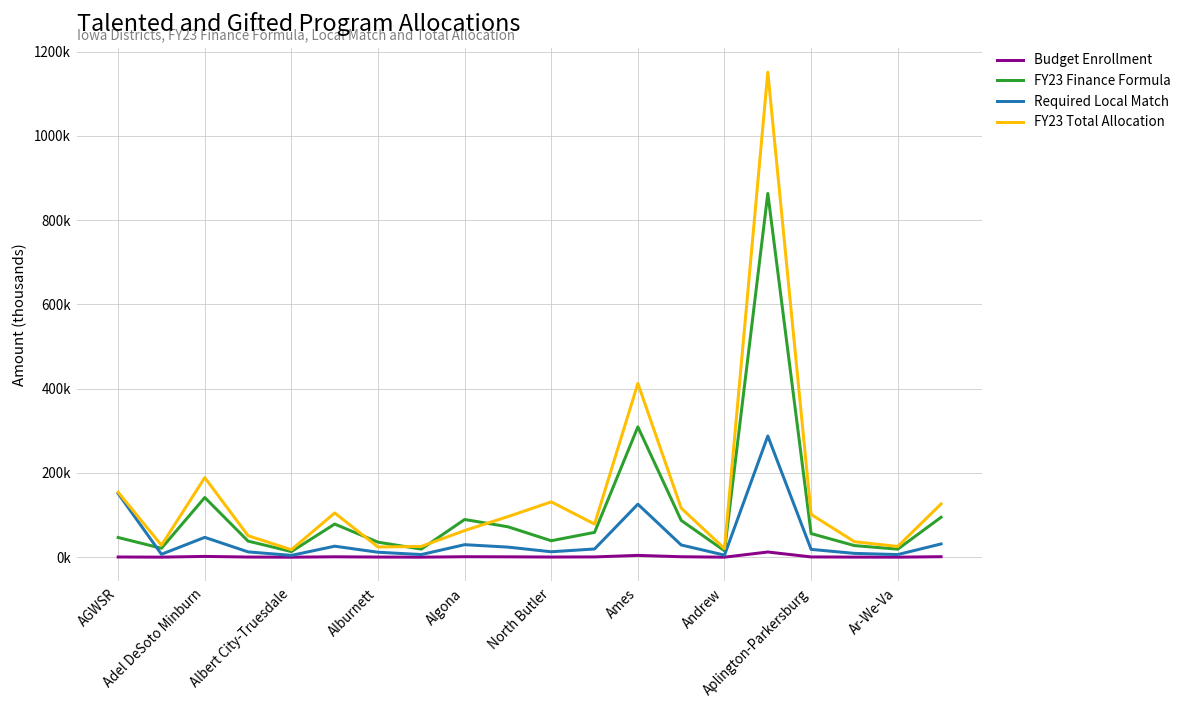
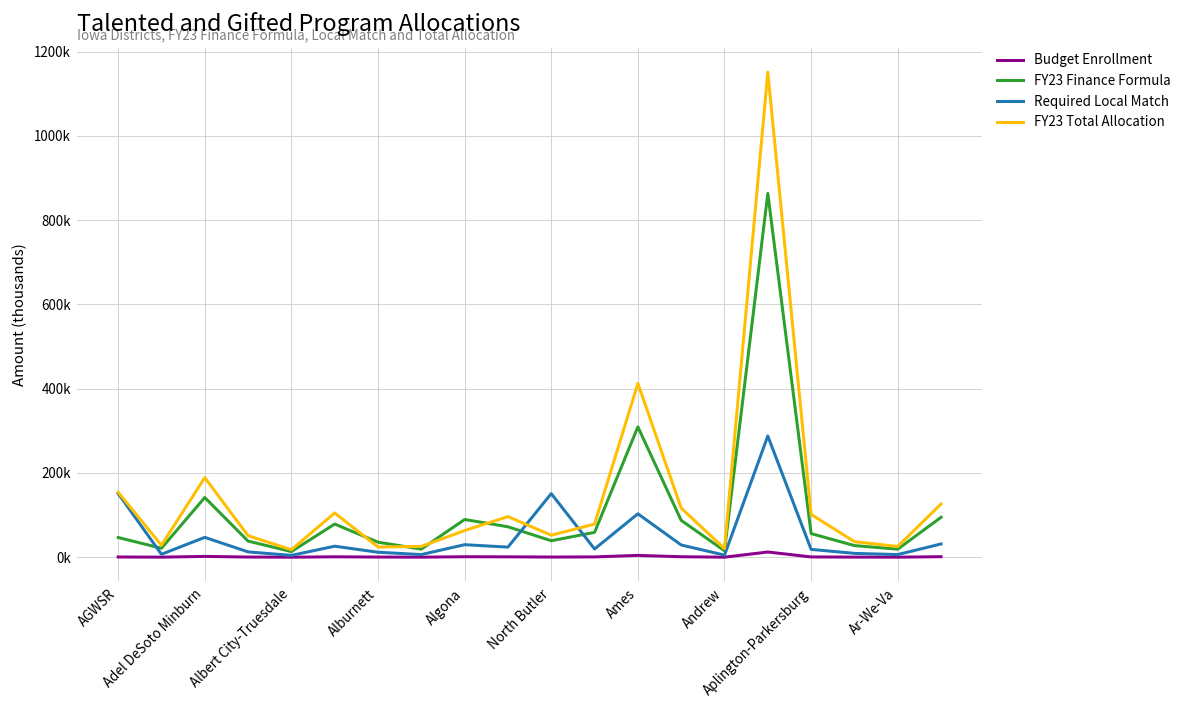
Required Local Match, North Butler: 10000 -> 150000
FY23 Total Allocation, North Butler: 130000 -> 50000
Required Local Match, Ames: 130000 -> 100000
